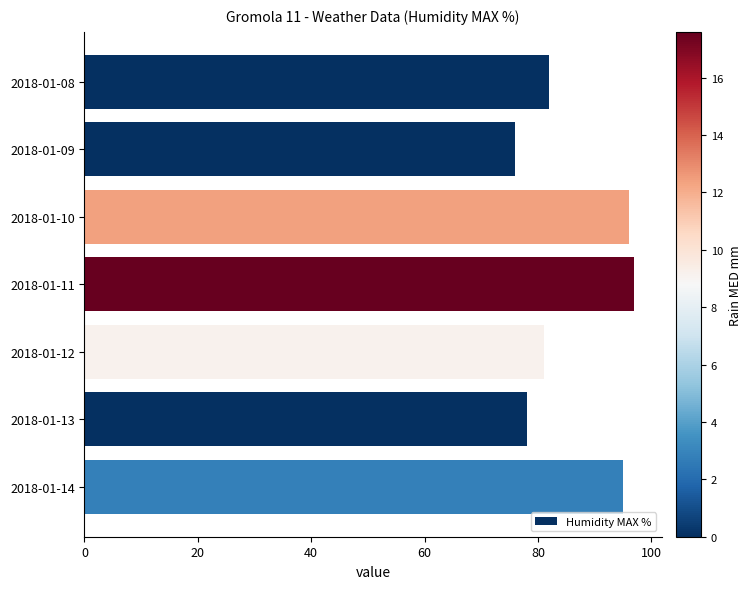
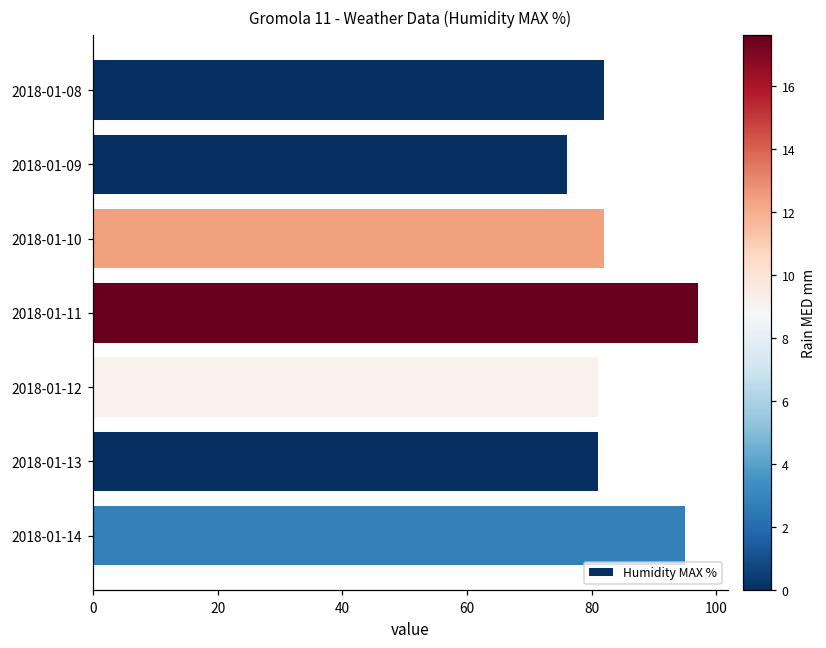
2018-01-10: 96 -> 82
2018-01-13: 78 -> 81
